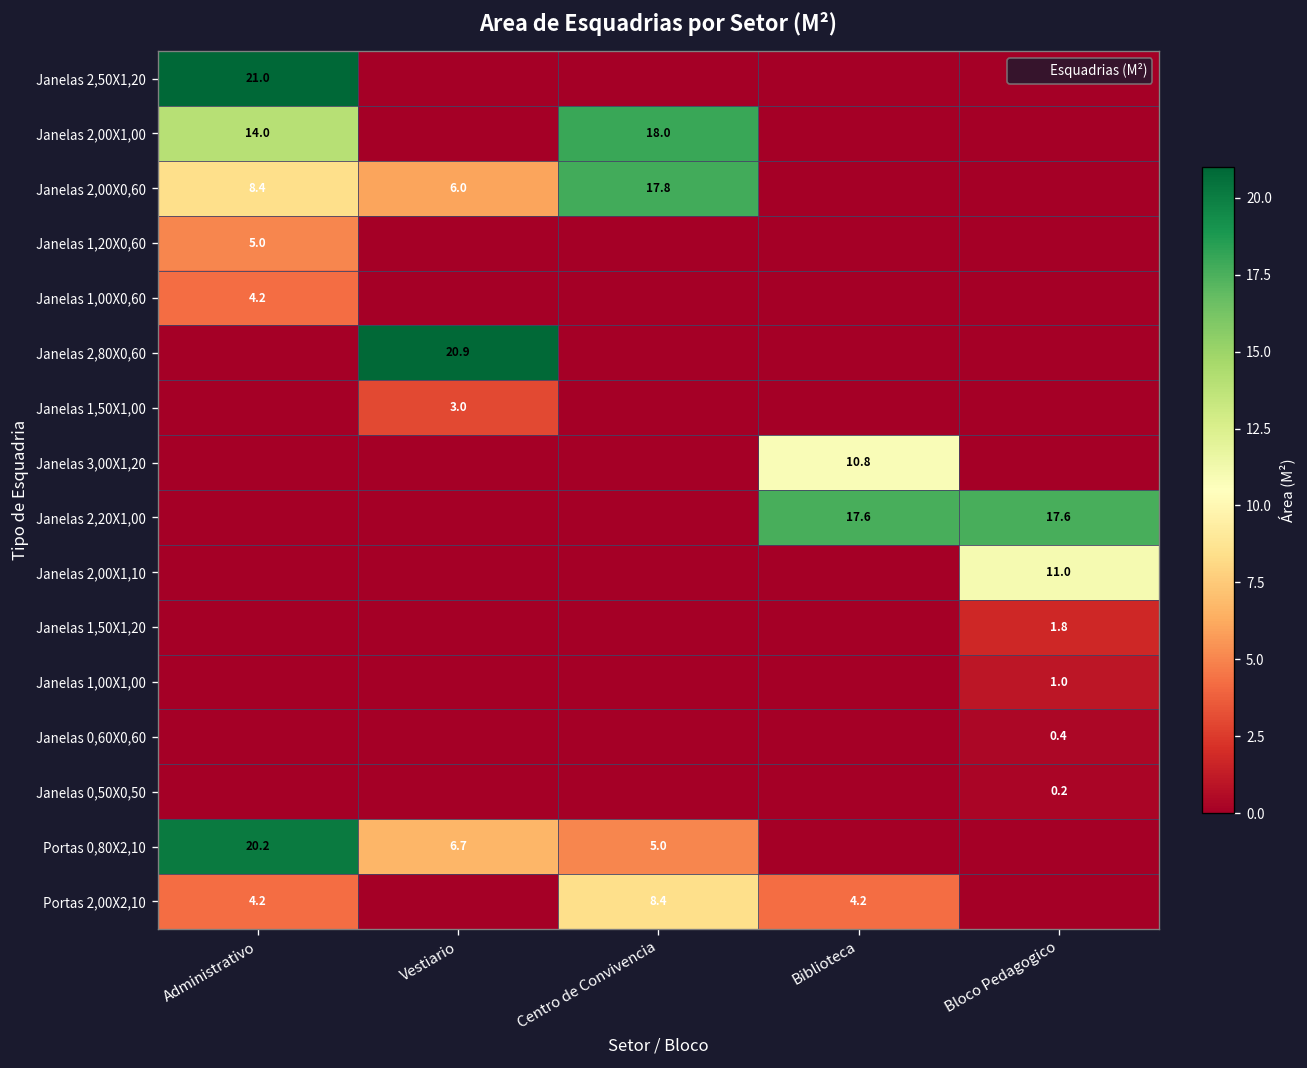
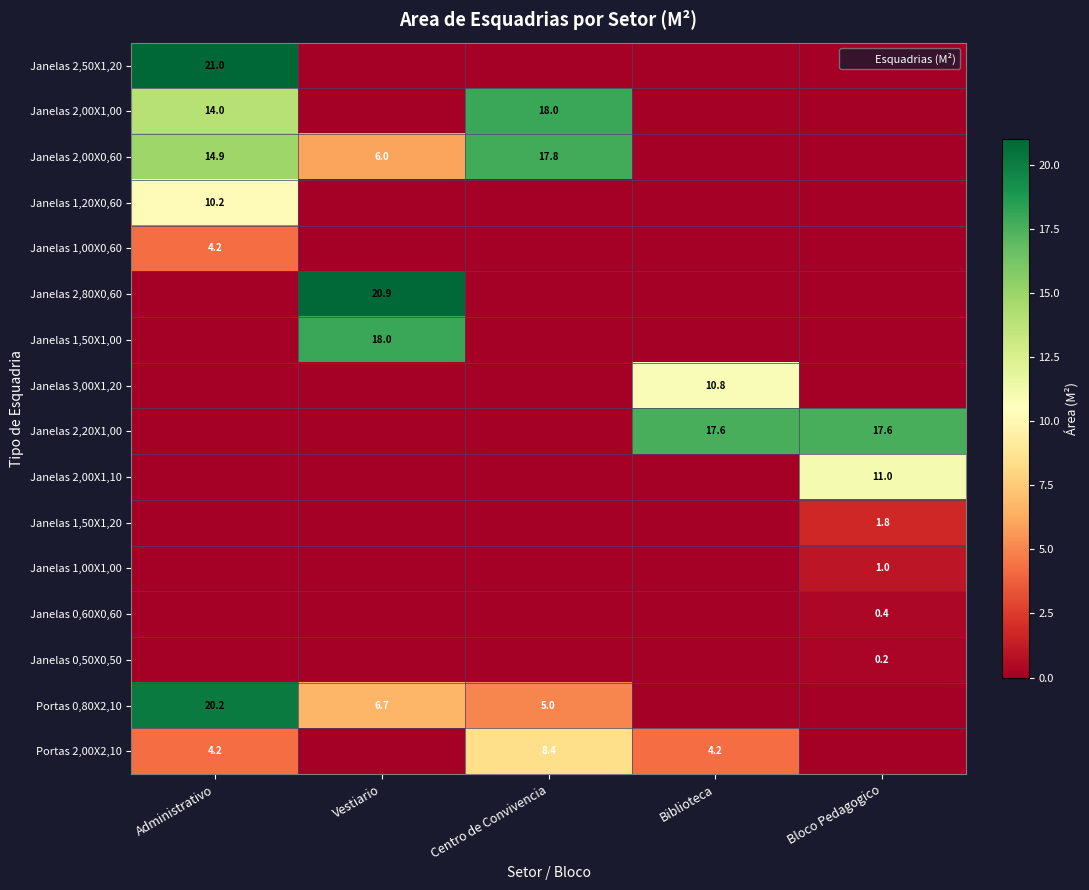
Janelas 2,00X0,60, Administrativo: 8.4 -> 14.9
Janelas 1,20X0,60, Administrativo: 5.0 -> 10.2
Janelas 1,50X1,00, Vestiario: 3.0 -> 18.0
